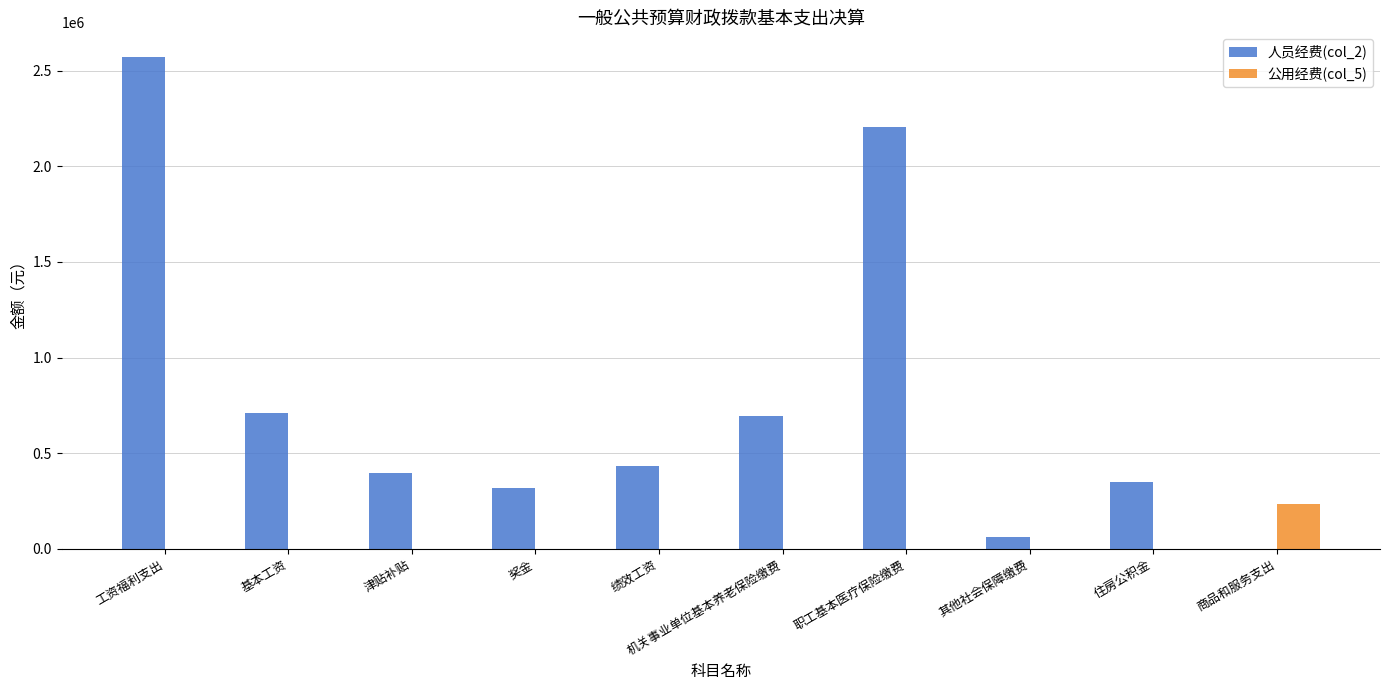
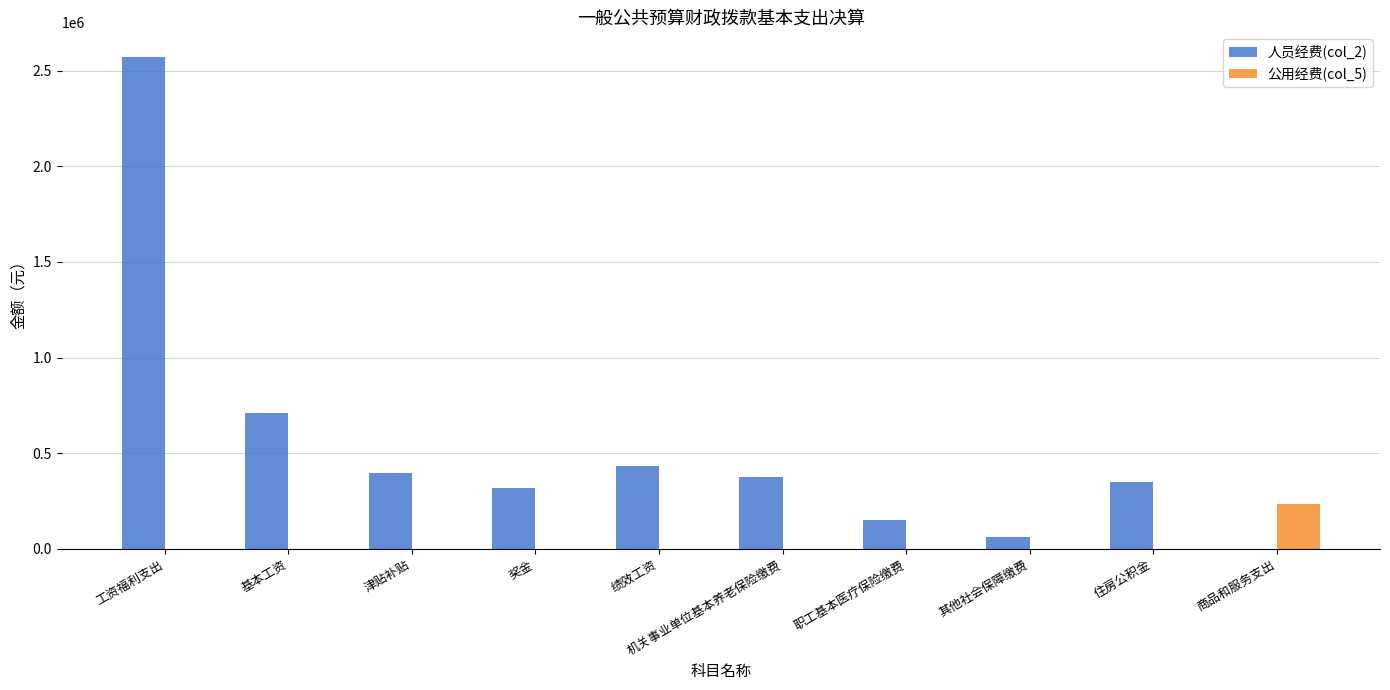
人员经费(col_2), 机关事业单位基本养老保险缴费: 690000 -> 380000
人员经费(col_2), 职工基本医疗保险缴费: 2200000 -> 150000
